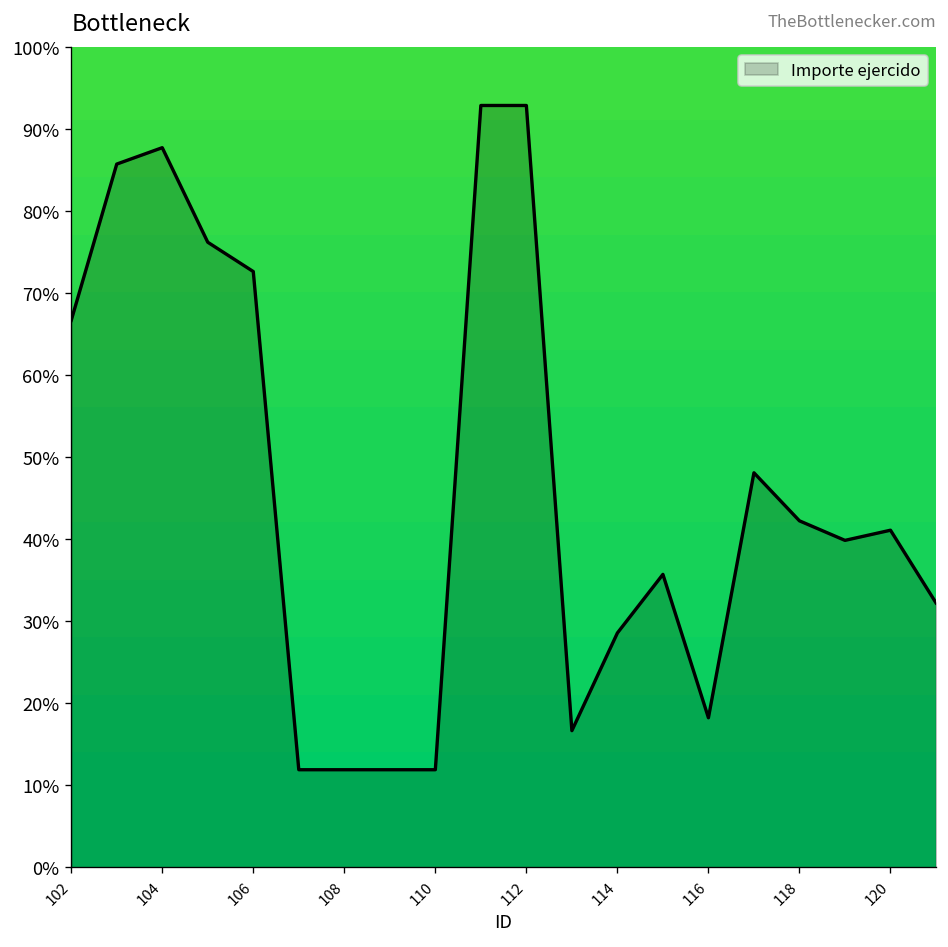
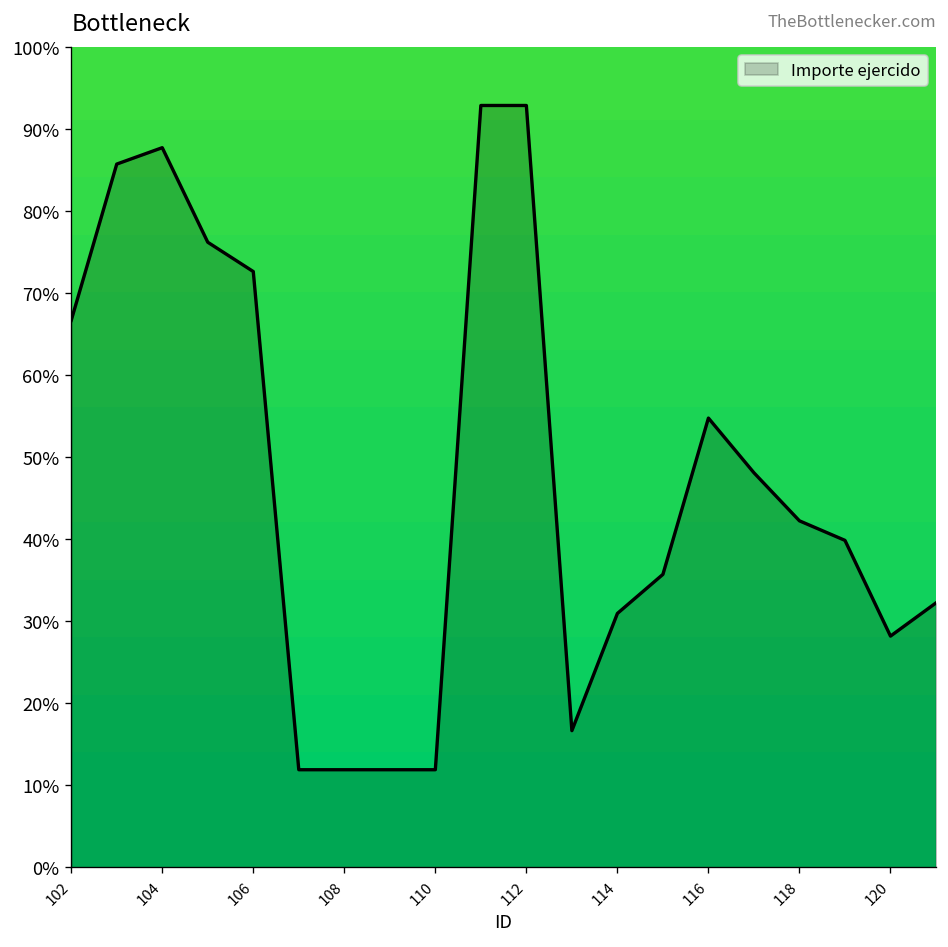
114: 29% -> 31%
116: 18% -> 55%
120: 41% -> 28%
